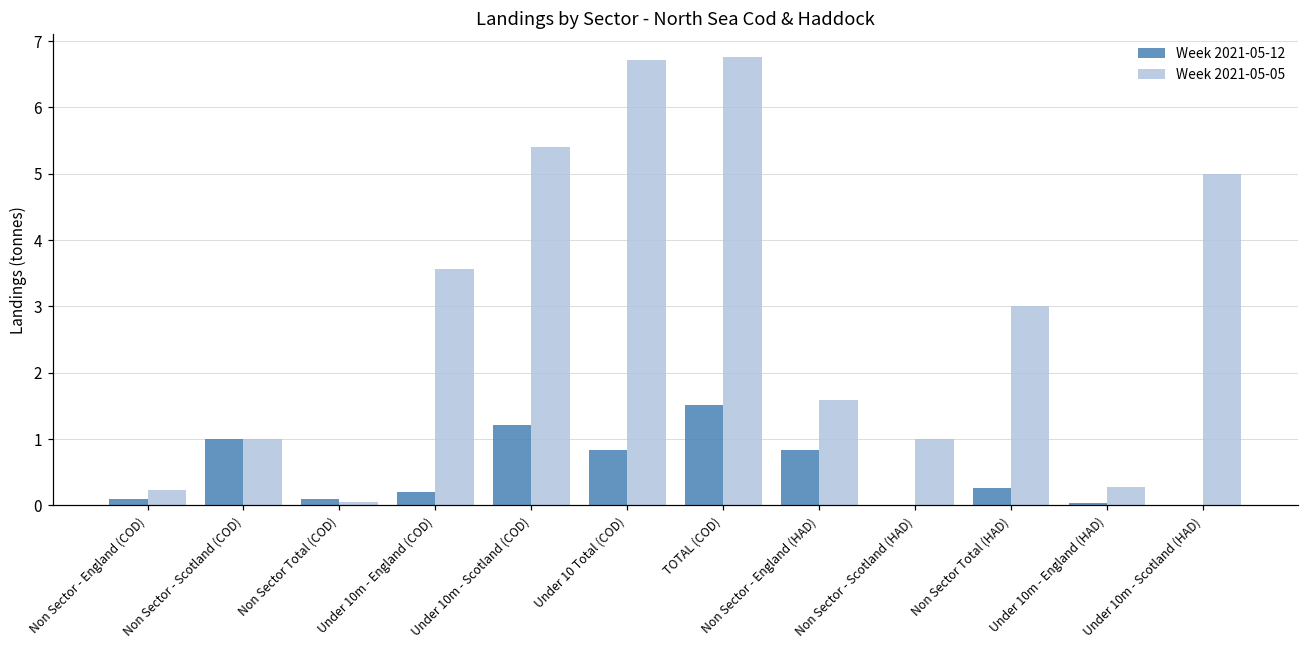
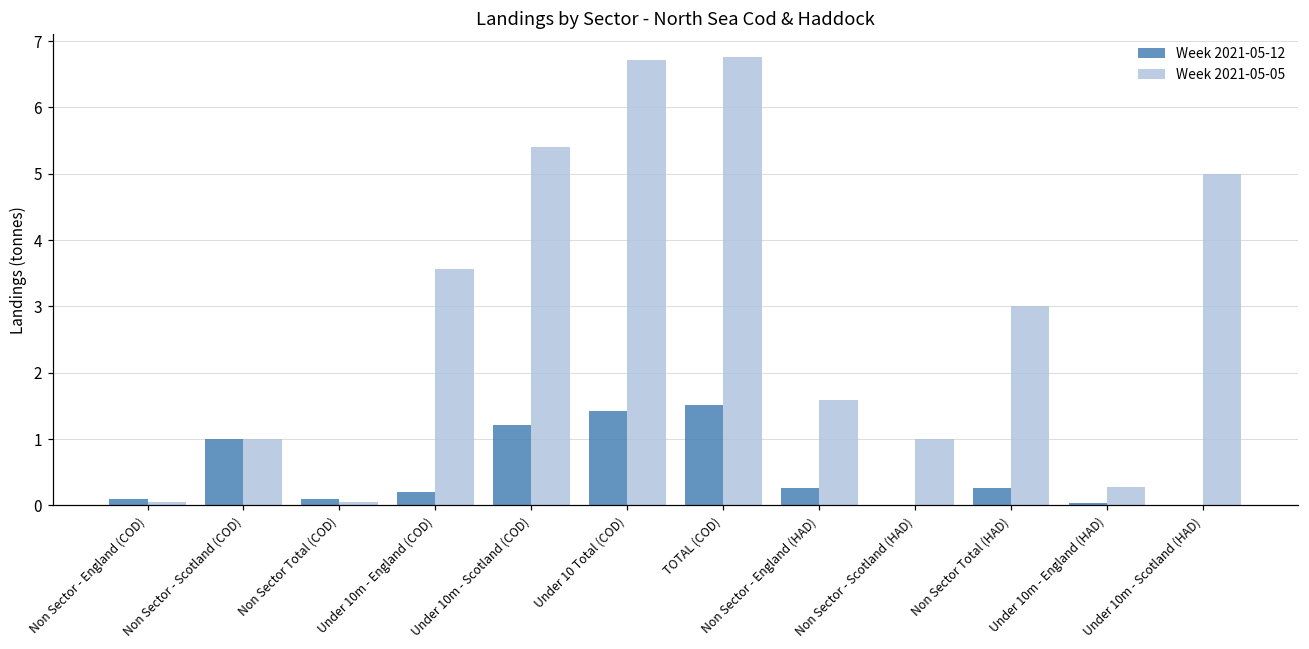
Week 2021-05-05, Non Sector - England (COD): 0.2 -> 0.0
Week 2021-05-12, Under 10 Total (COD): 0.8 -> 1.4
Week 2021-05-12, Non Sector - England (HAD): 0.8 -> 0.3
